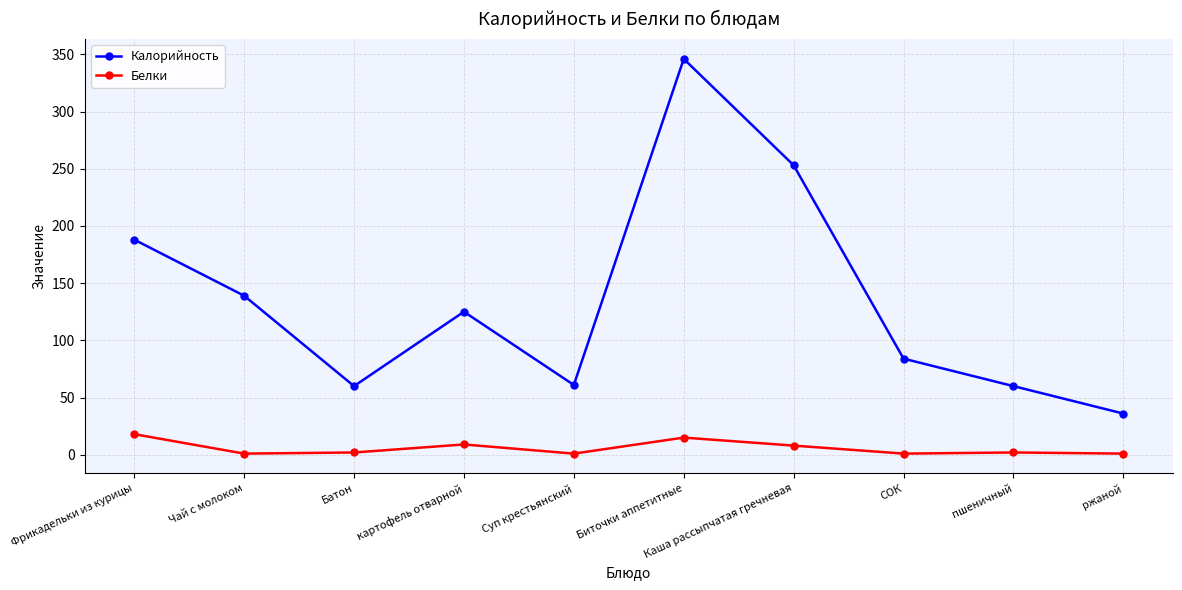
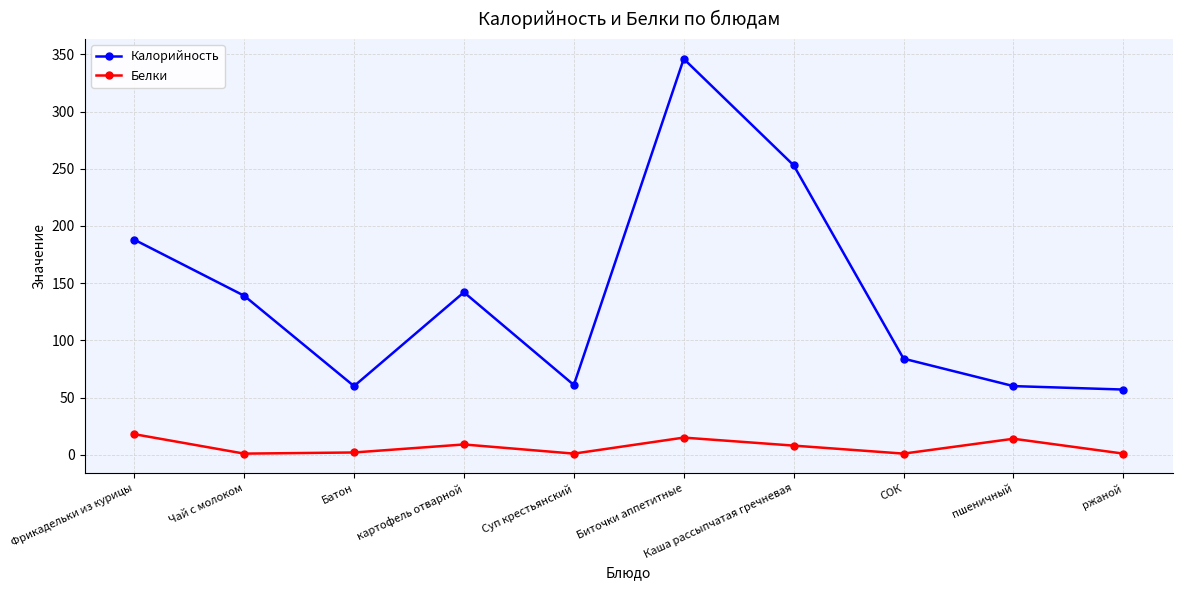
Калорийность, картофель отварной: 125 -> 142
Белки, пшеничный: 2 -> 14
Калорийность, ржаной: 36 -> 57
